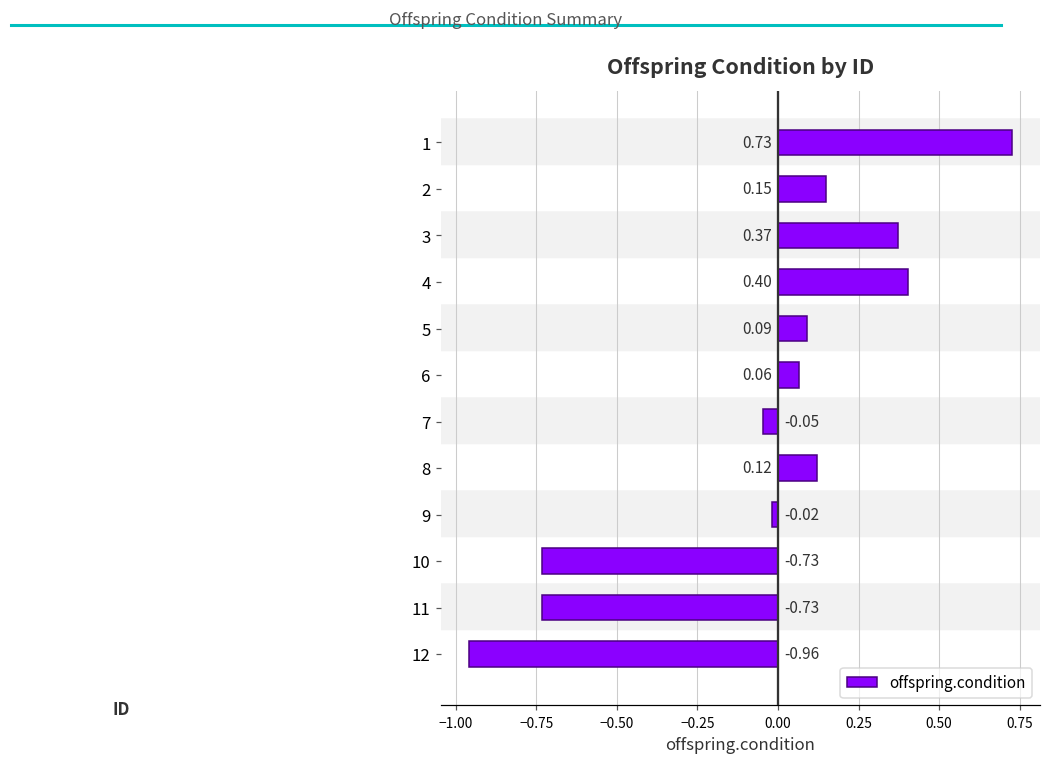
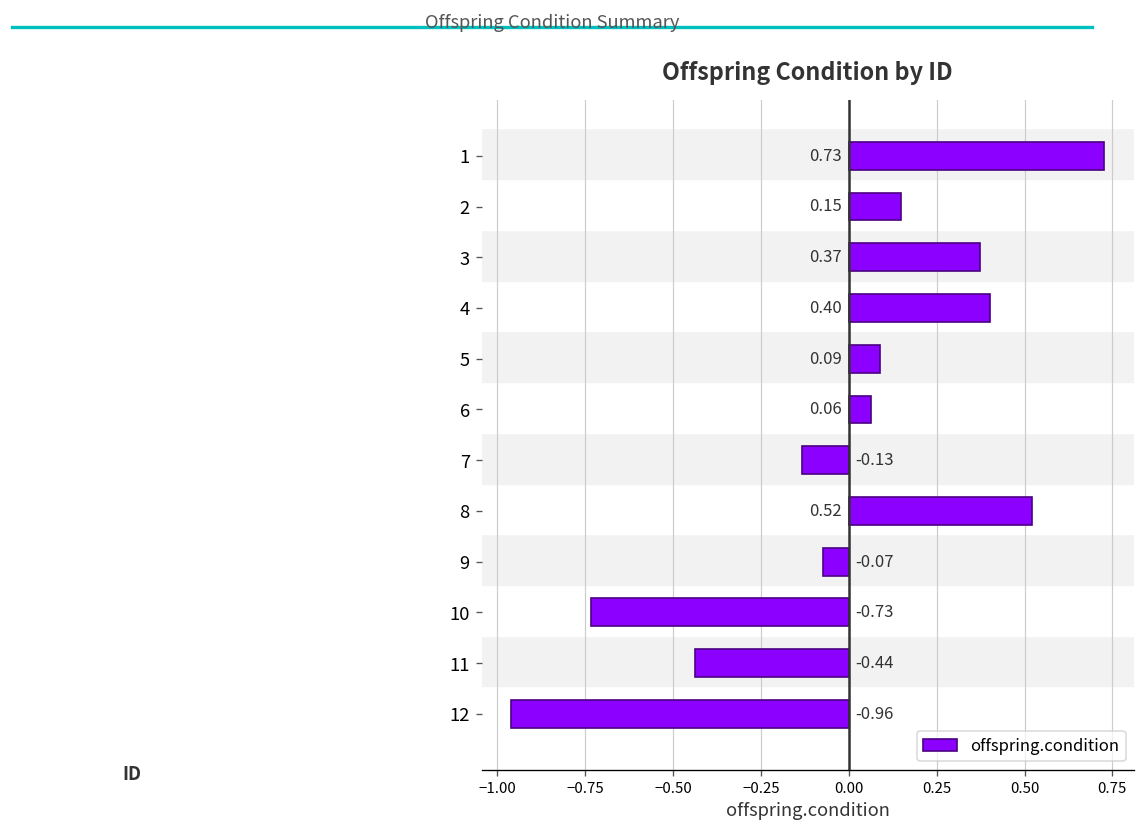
7: -0.05 -> -0.13
8: 0.12 -> 0.52
9: -0.02 -> -0.07
11: -0.73 -> -0.44
